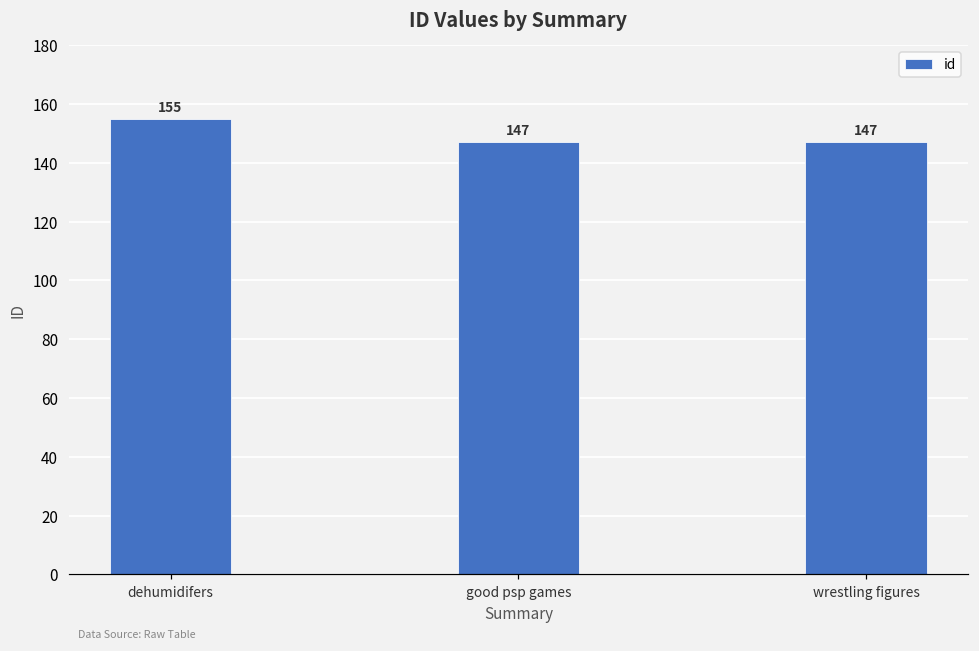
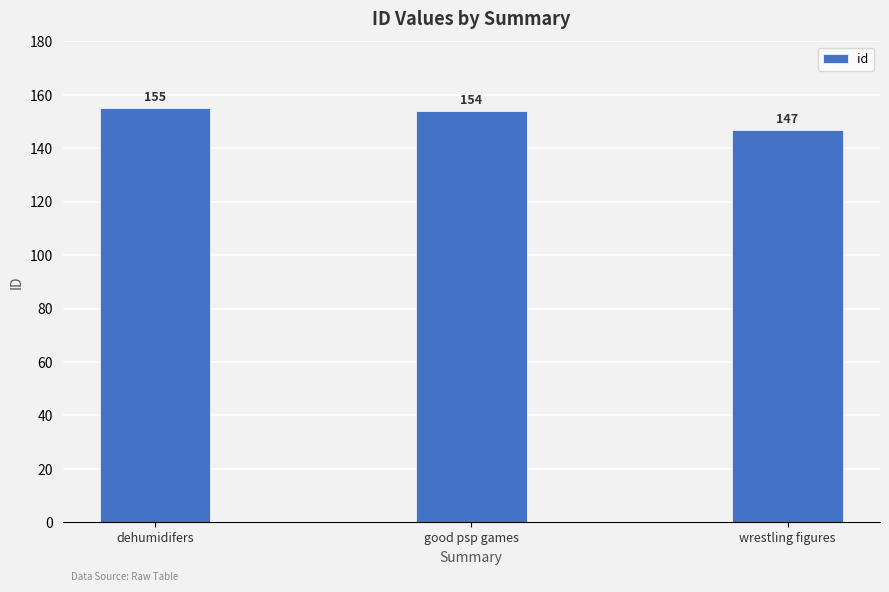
good psp games: 147 -> 154
